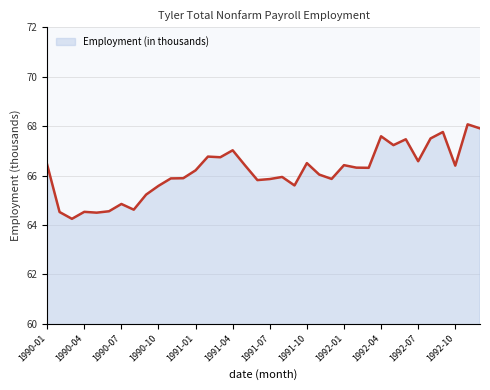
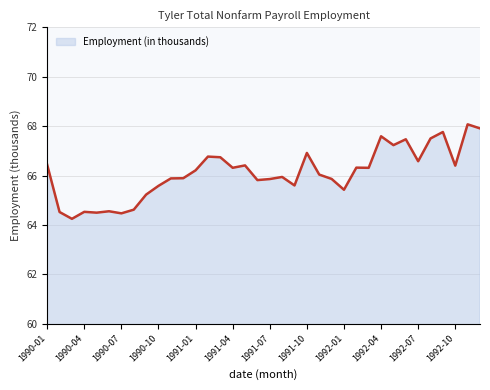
1990-07: 64.8 -> 64.5
1991-04: 67.0 -> 66.3
1991-10: 66.5 -> 66.9
1992-01: 66.4 -> 65.4
